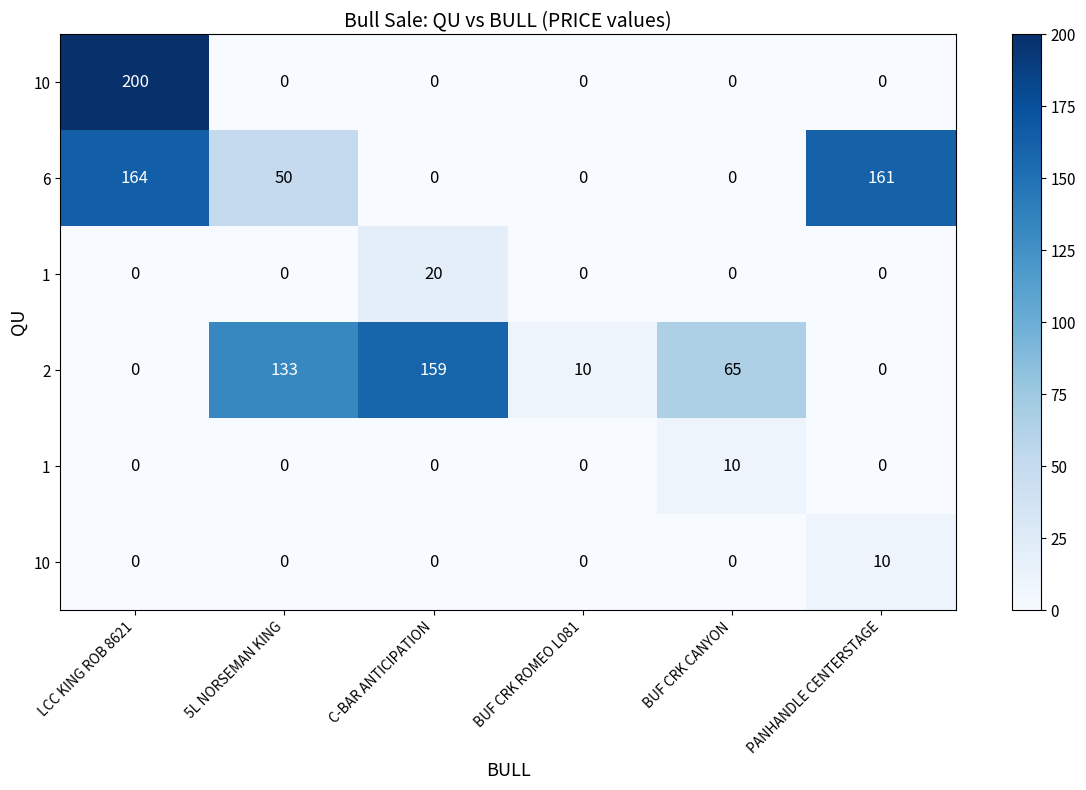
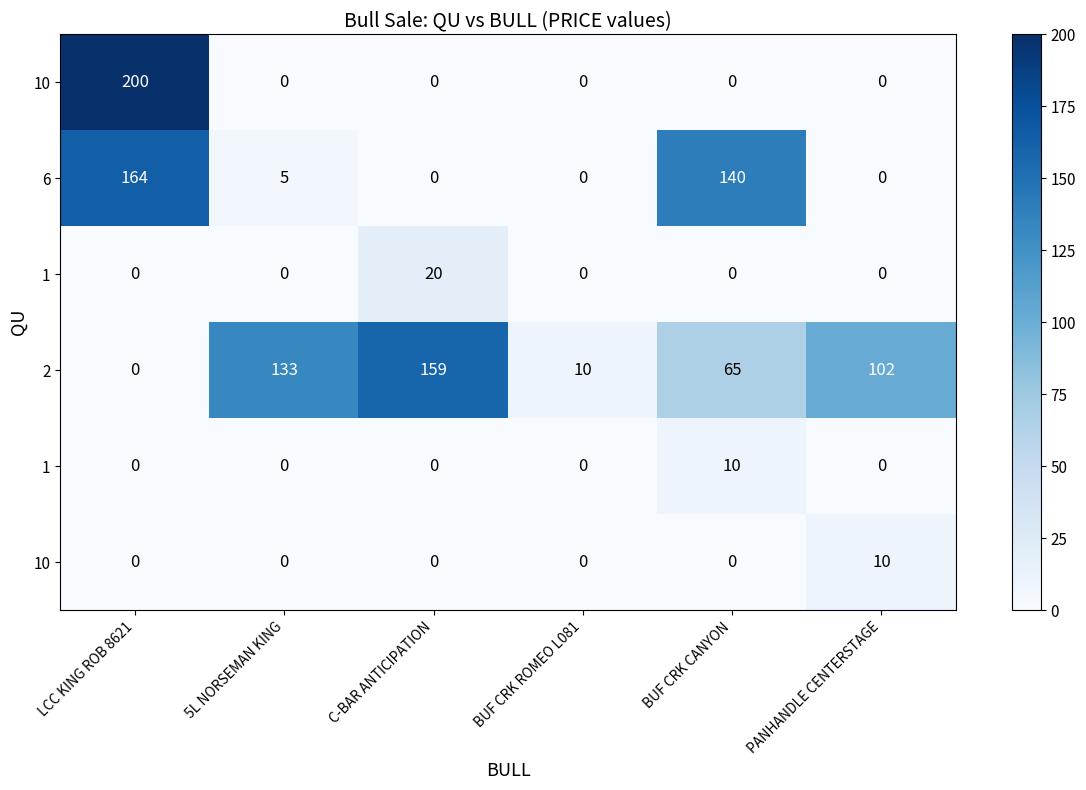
6, 5L NORSEMAN KING: 50 -> 5
6, BUF CRK CANYON: 0 -> 140
6, PANHANDLE CENTERSTAGE: 161 -> 0
2, PANHANDLE CENTERSTAGE: 0 -> 102
